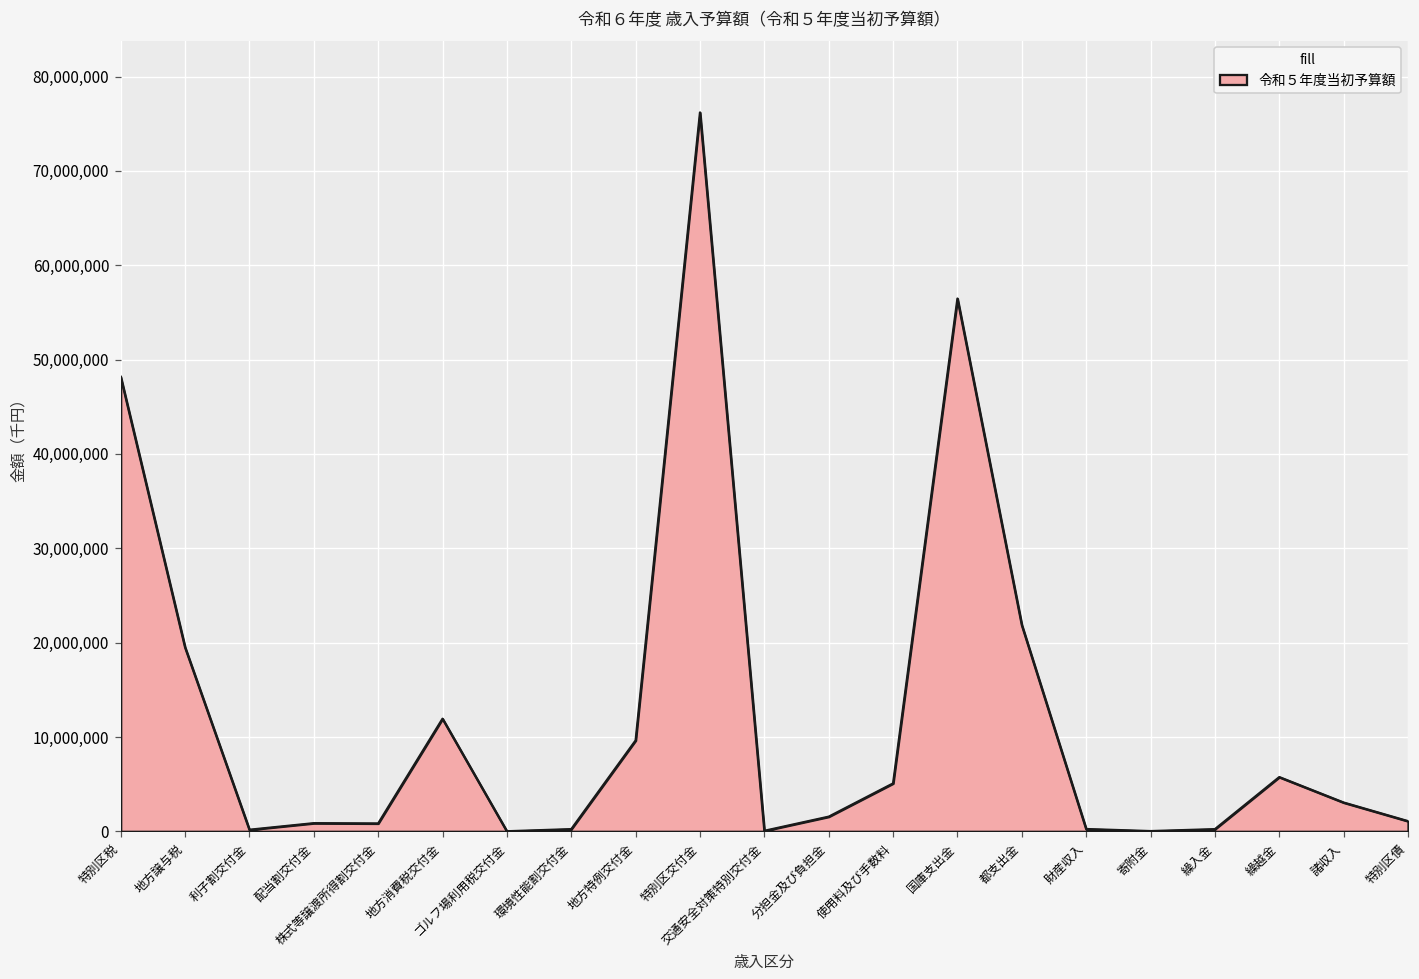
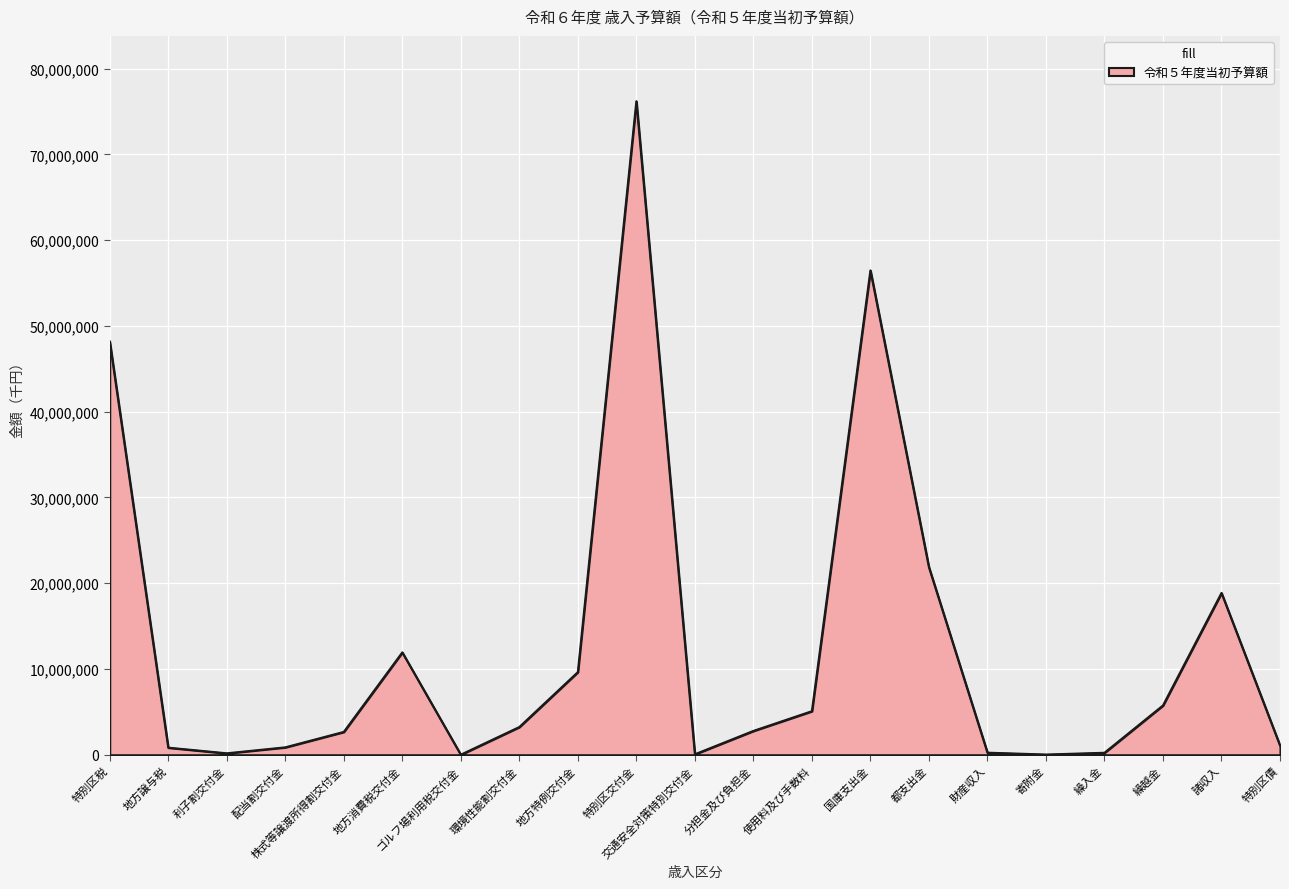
地方譲与税: 20,000,000 -> 1,000,000
株式等譲渡所得割交付金: 1,000,000 -> 3,000,000
環境性能割交付金: 0 -> 3,000,000
分担金及び負担金: 2,000,000 -> 3,000,000
諸収入: 3,000,000 -> 19,000,000
